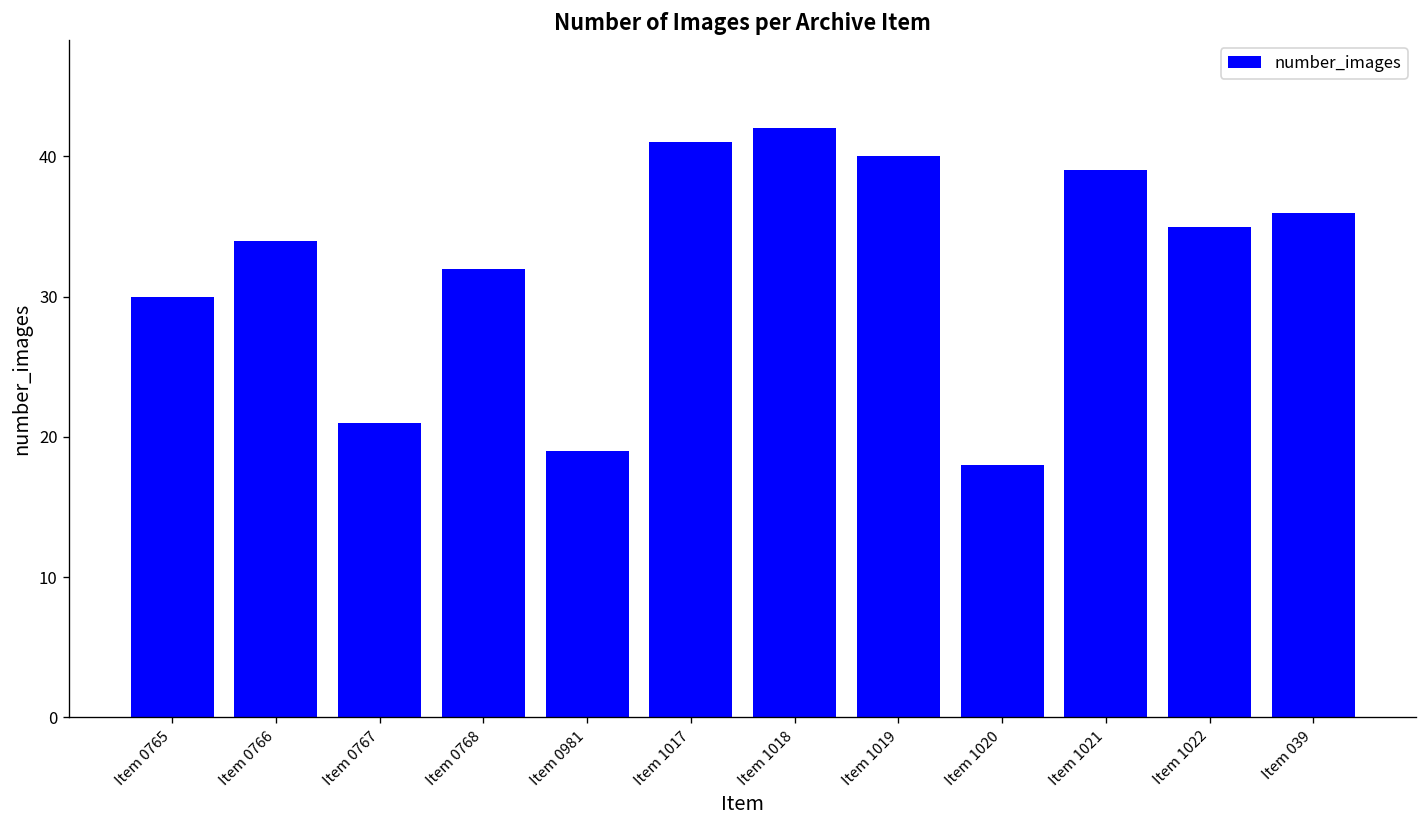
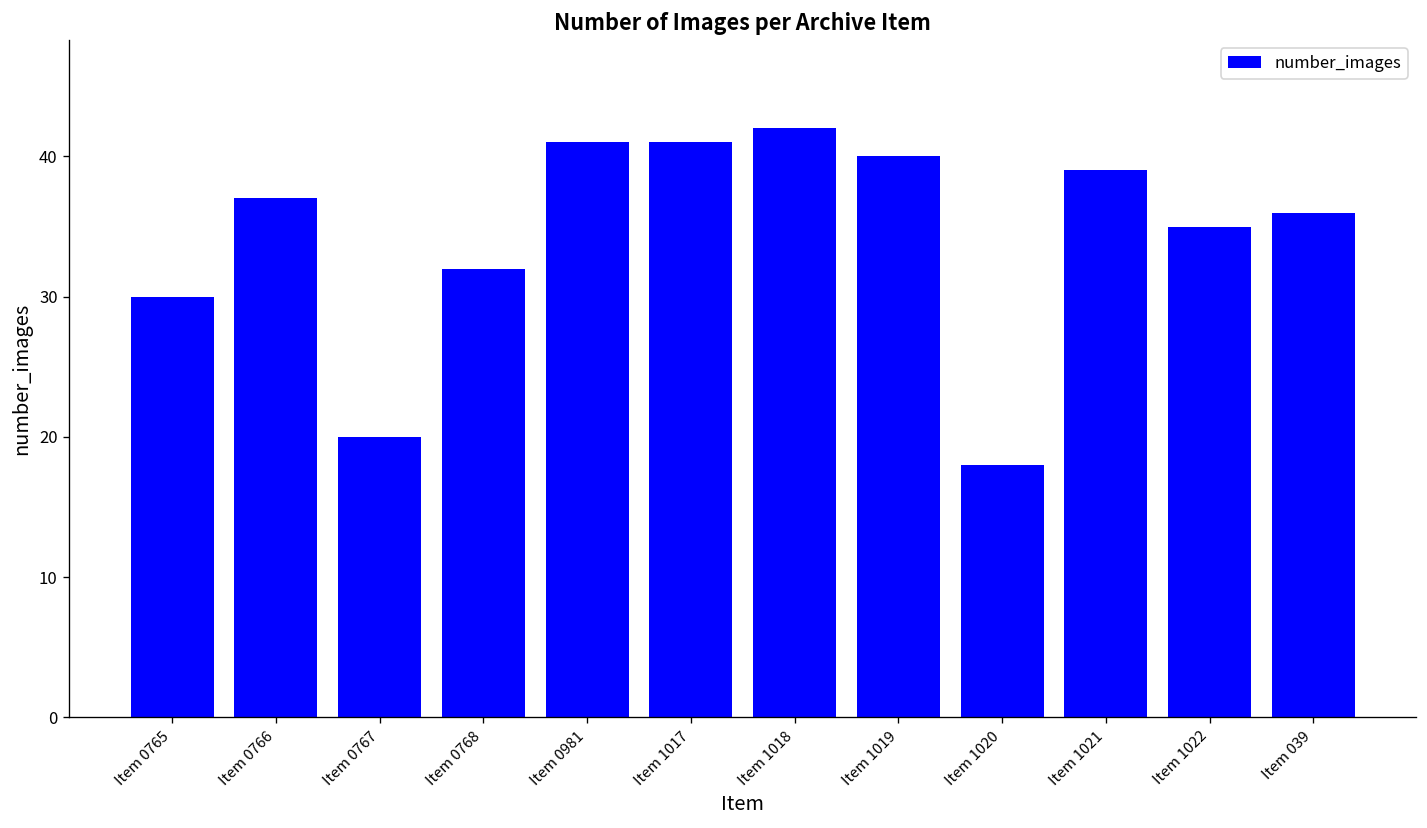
Item 0766: 34 -> 37
Item 0767: 21 -> 20
Item 0981: 19 -> 41
